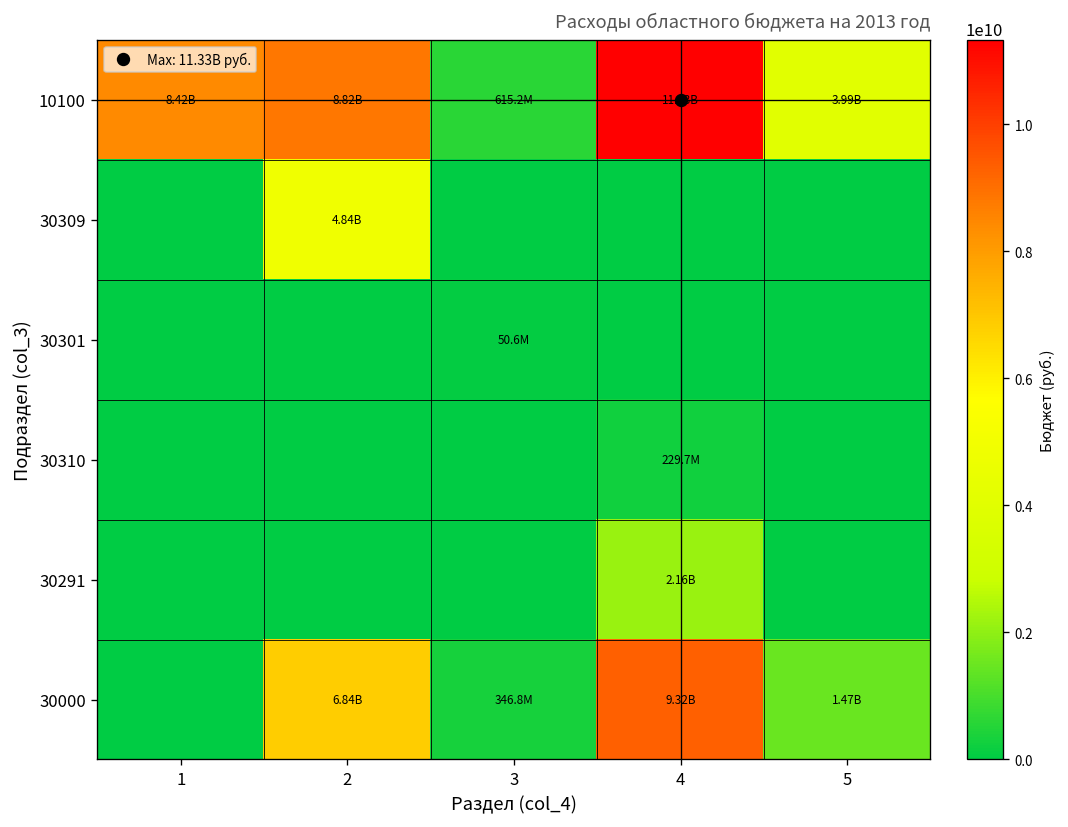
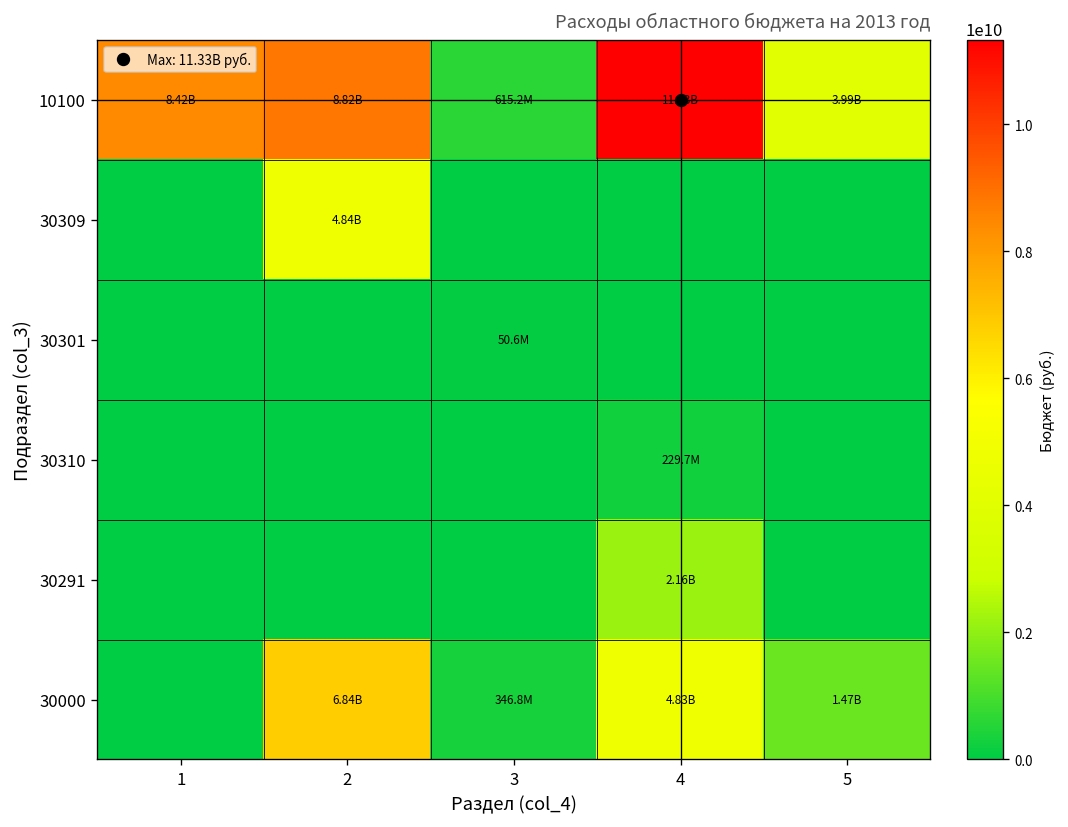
30000, 4: 9.32B -> 4.83B
